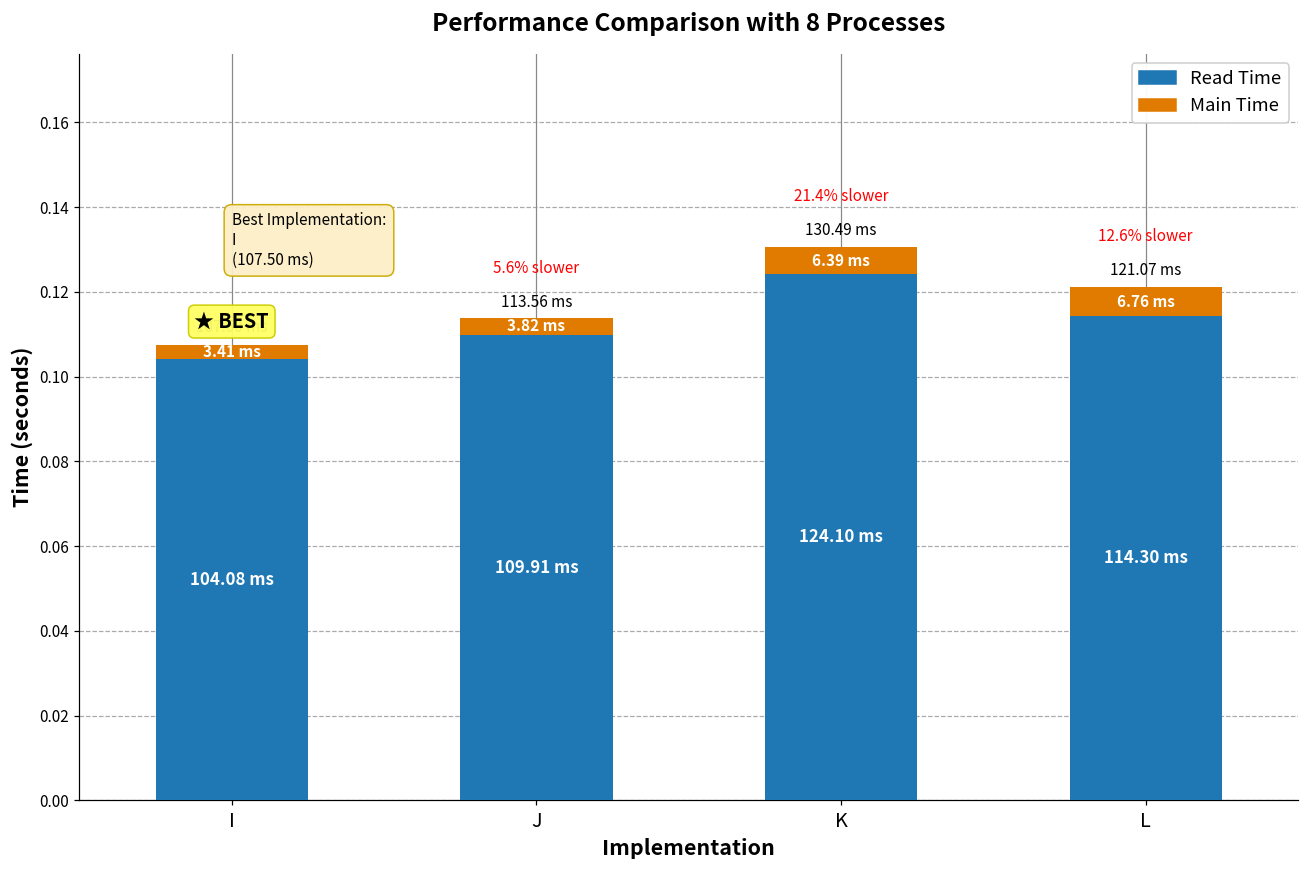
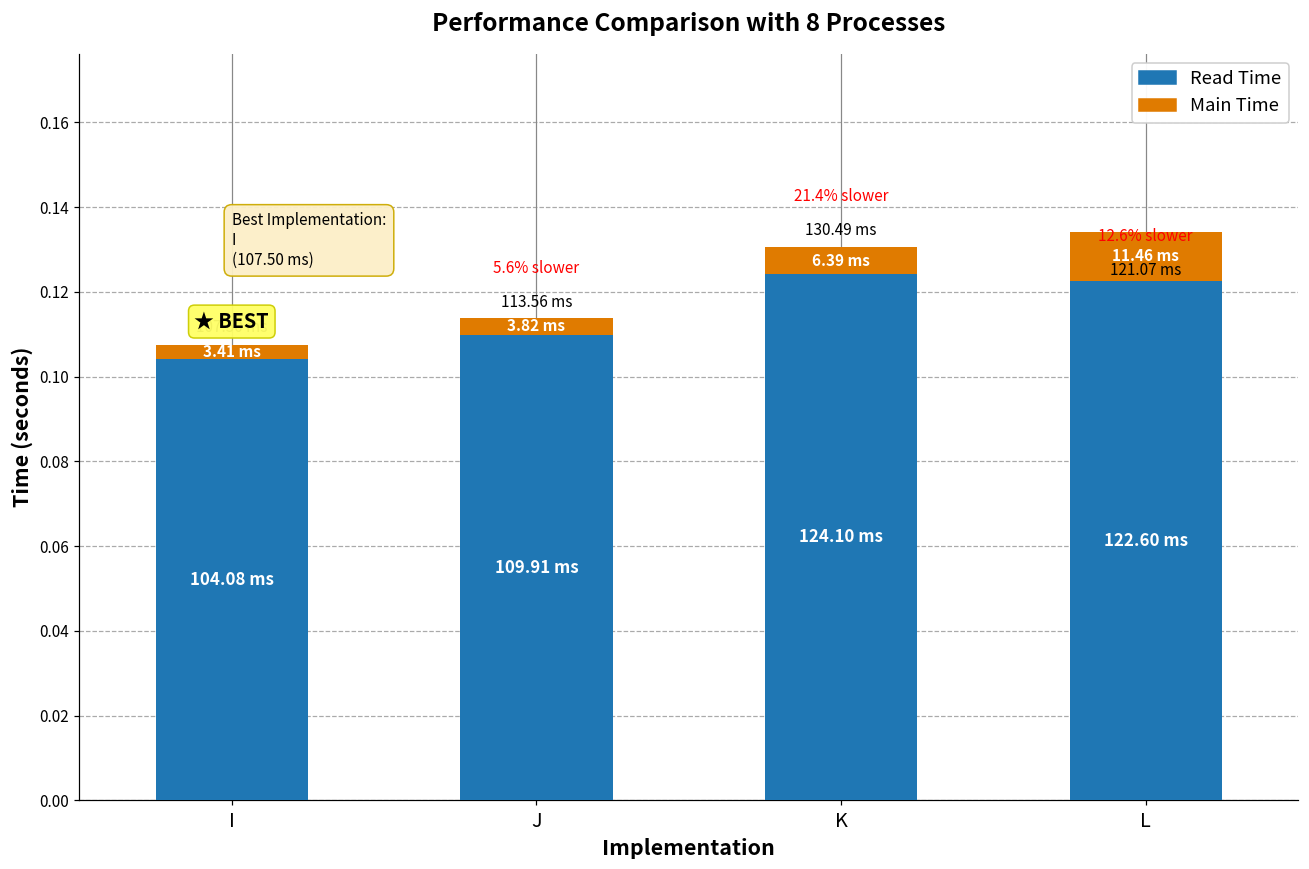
Read Time, L: 114.30 -> 122.60
Main Time, L: 6.76 -> 11.46
